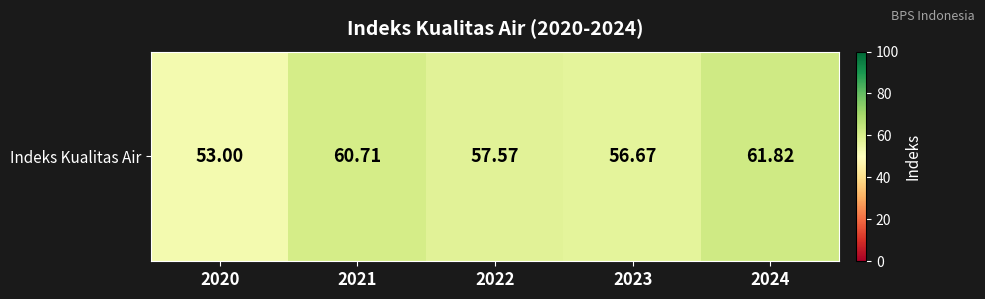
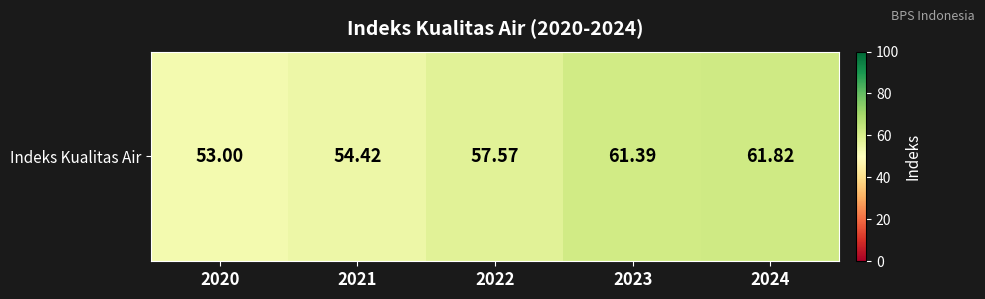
Indeks Kualitas Air, 2021: 60.71 -> 54.42
Indeks Kualitas Air, 2023: 56.67 -> 61.39
